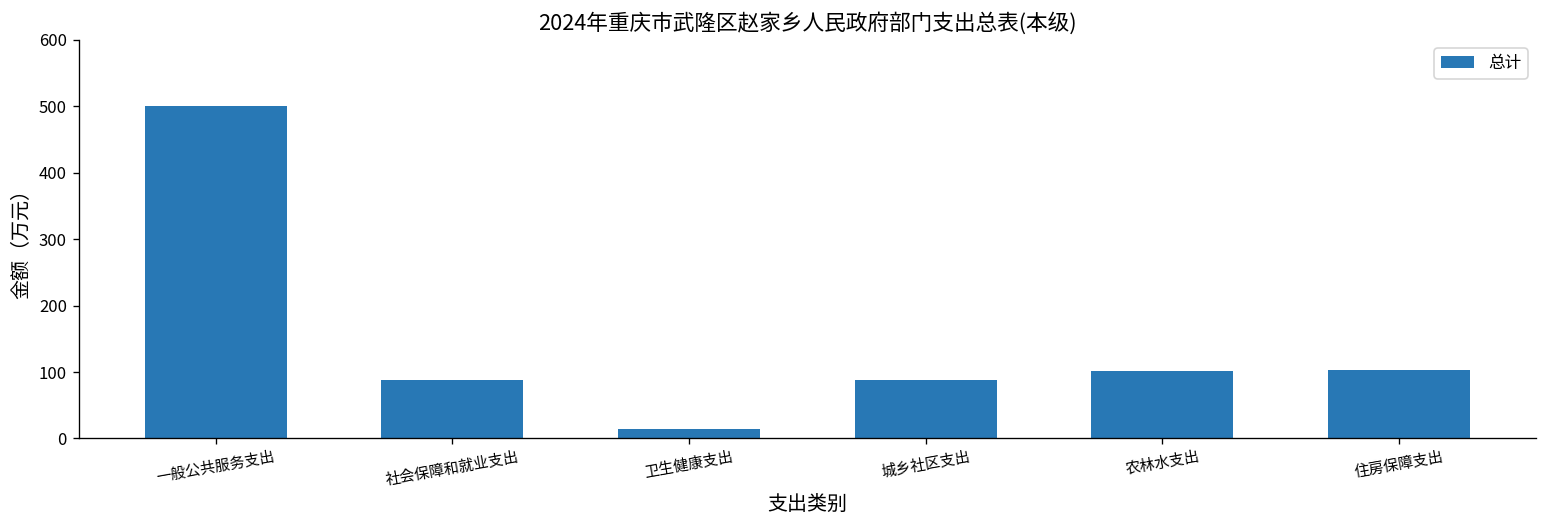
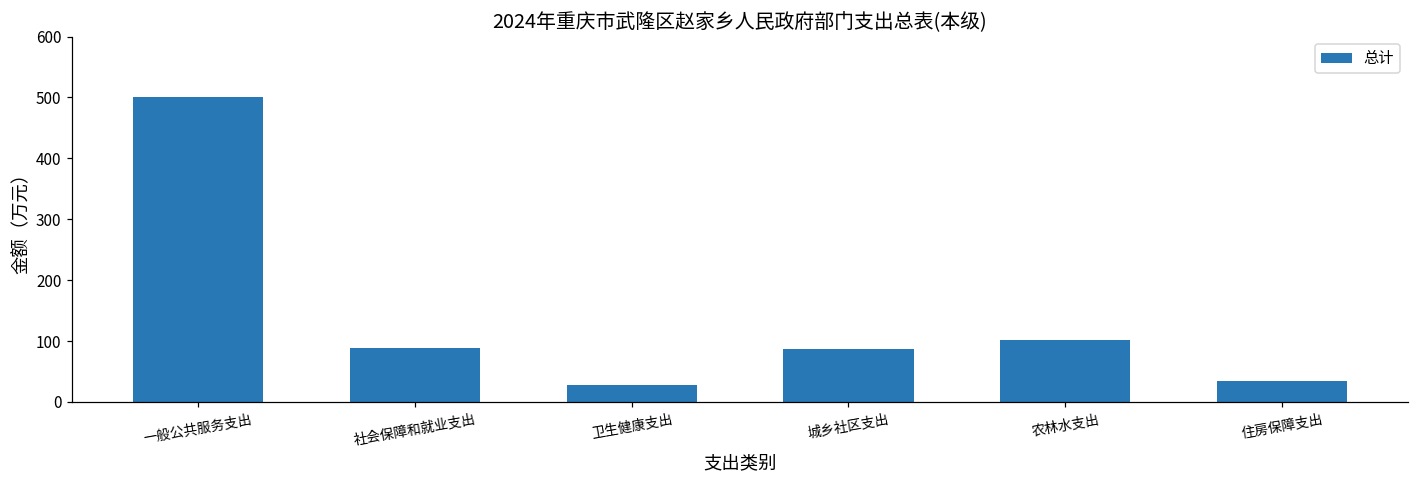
卫生健康支出: 10 -> 30
住房保障支出: 100 -> 30
